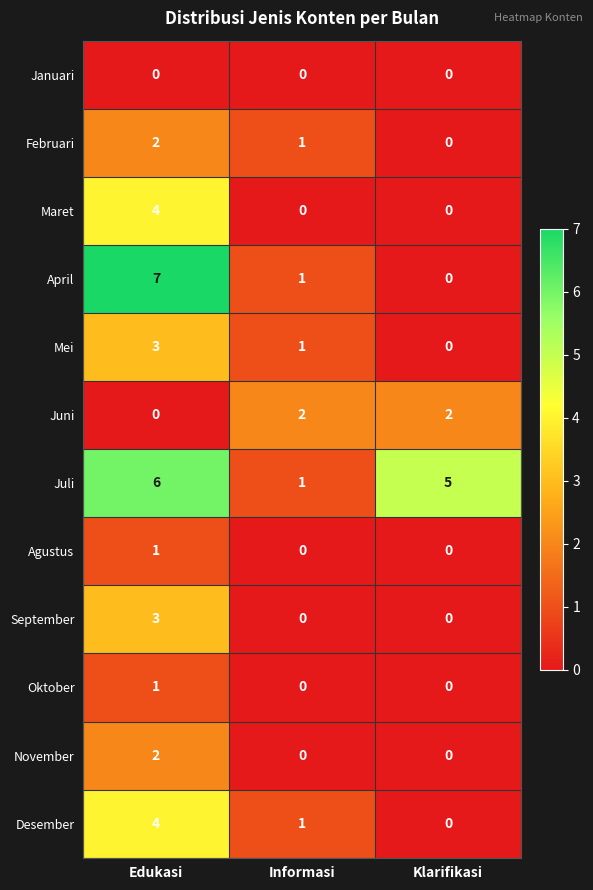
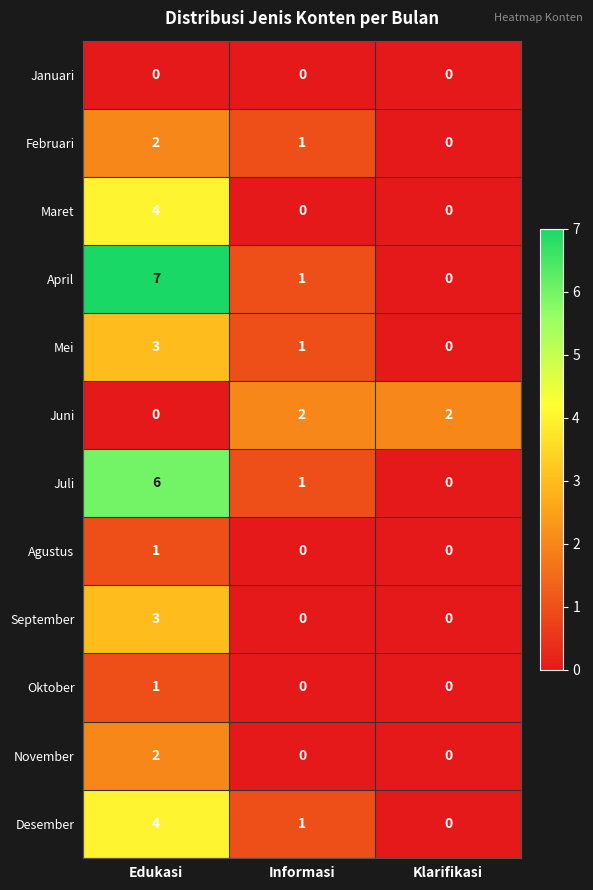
Juli, Klarifikasi: 5 -> 0
